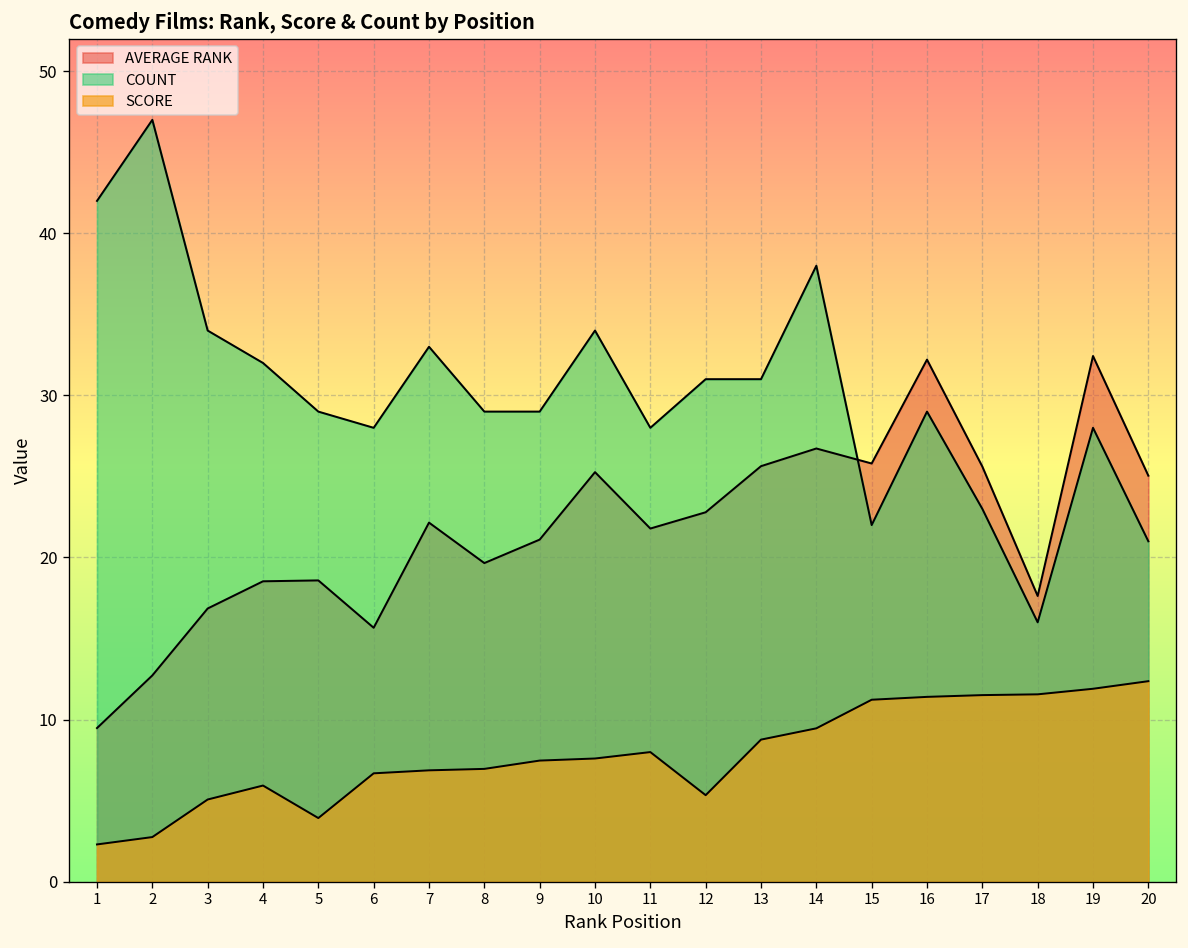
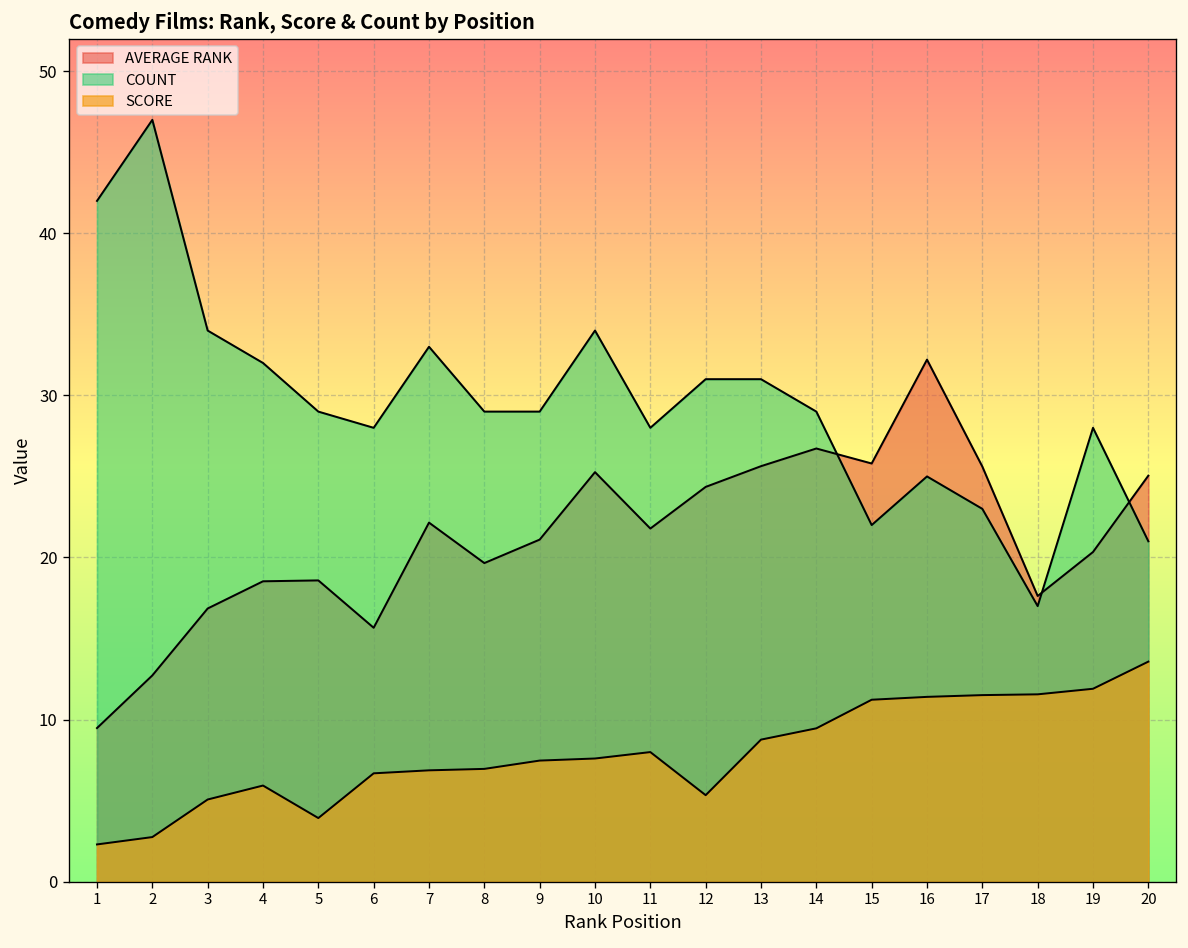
AVERAGE RANK, 12: 22.8 -> 24.4
COUNT, 14: 38 -> 29
COUNT, 16: 29 -> 25
COUNT, 18: 16 -> 17
AVERAGE RANK, 19: 32.4 -> 20.3
SCORE, 20: 12.4 -> 13.6
